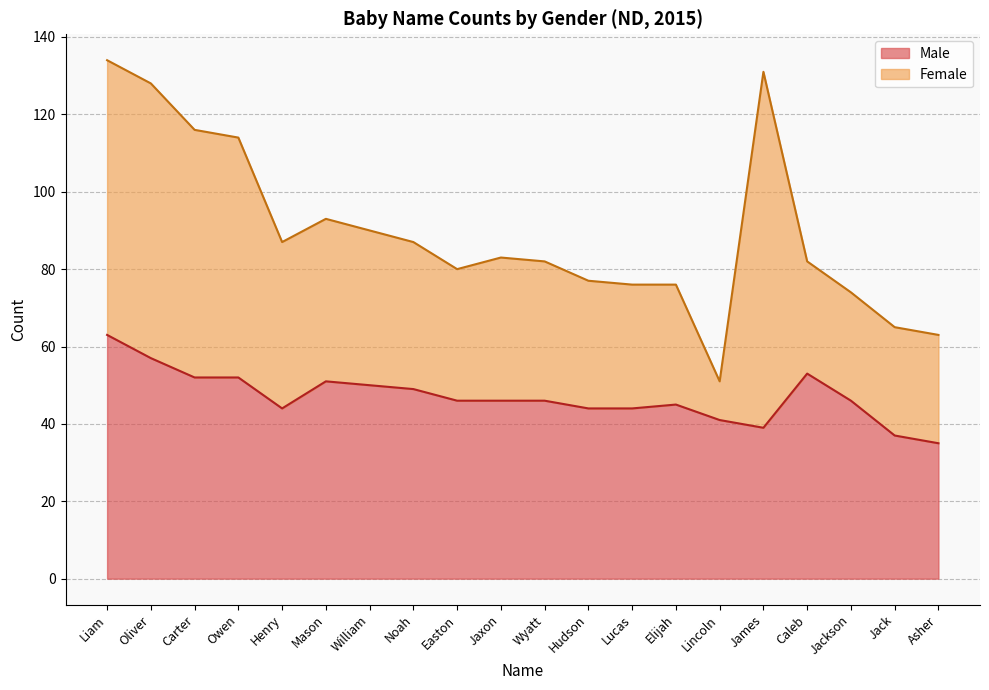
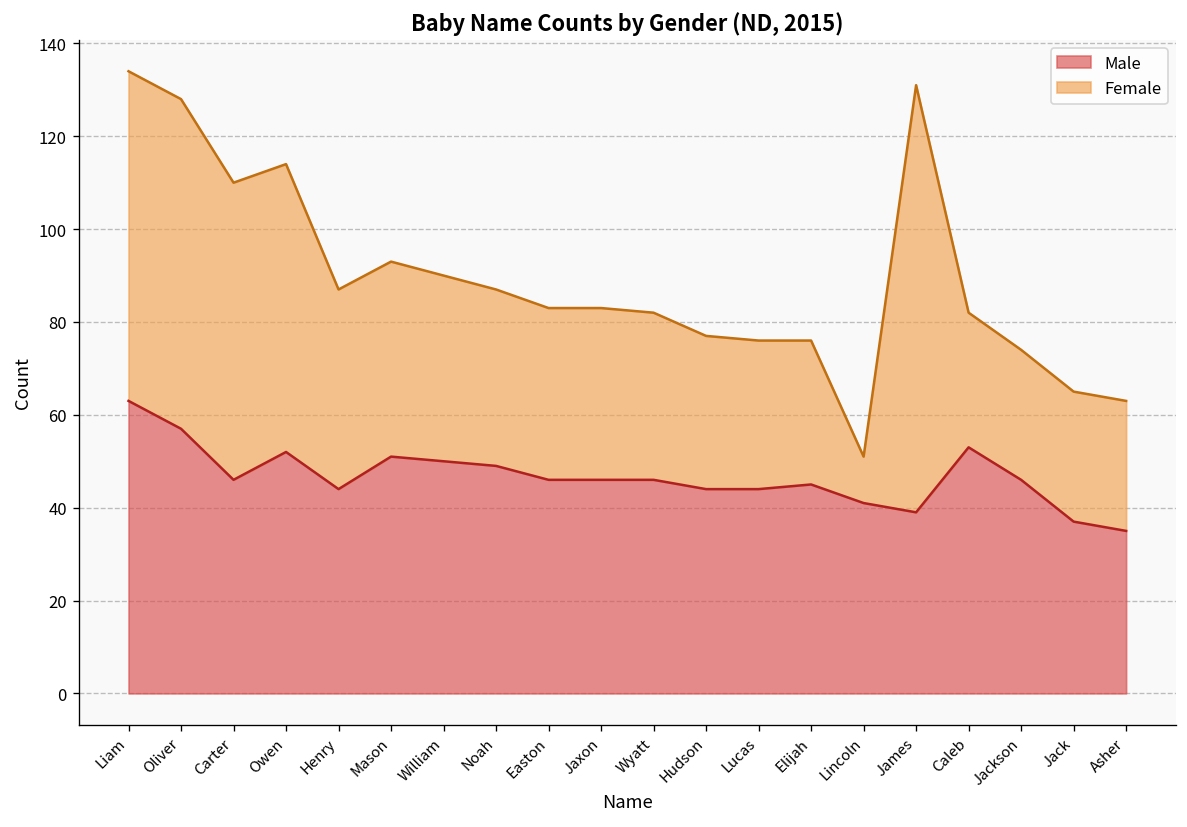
Male, Carter: 52 -> 46
Female, Easton: 34 -> 37
